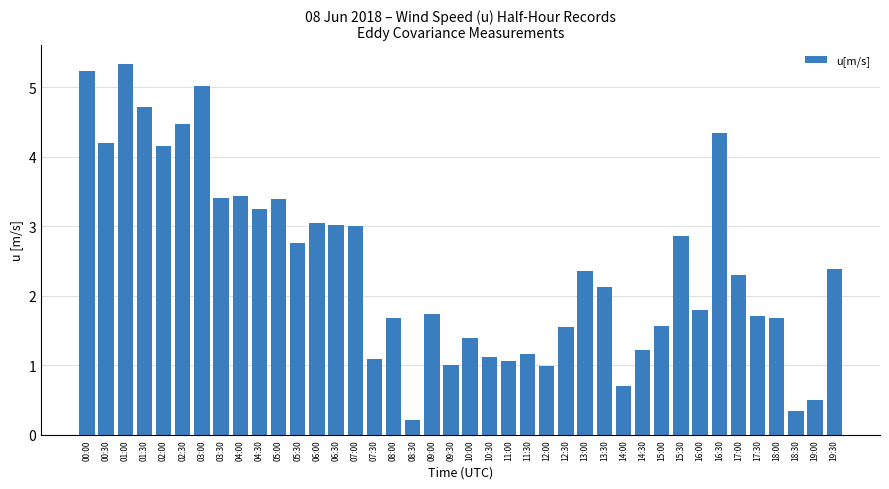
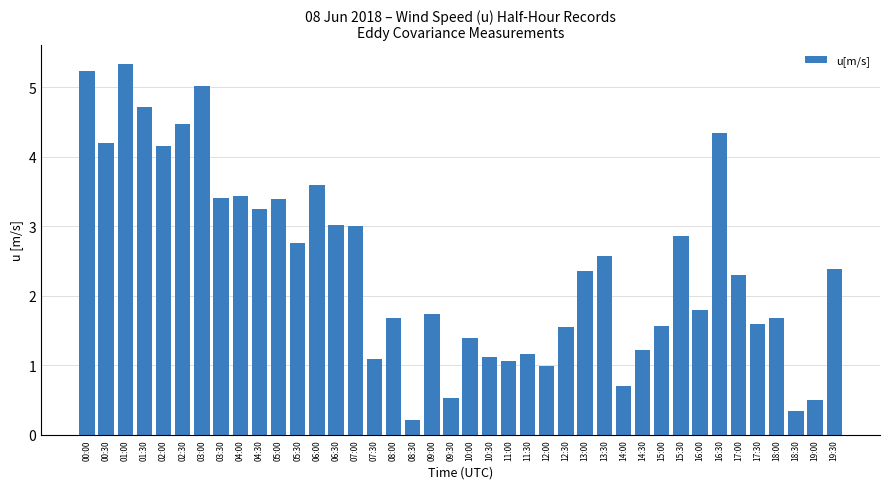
06:00: 3.1 -> 3.6
09:30: 1.0 -> 0.5
13:30: 2.1 -> 2.6
17:30: 1.7 -> 1.6
